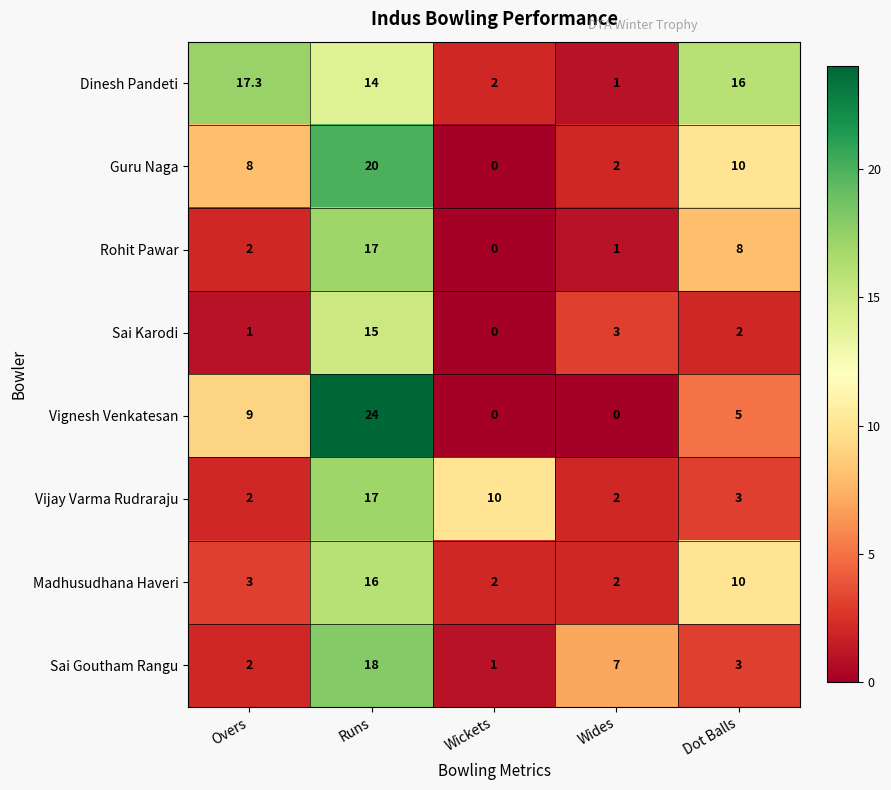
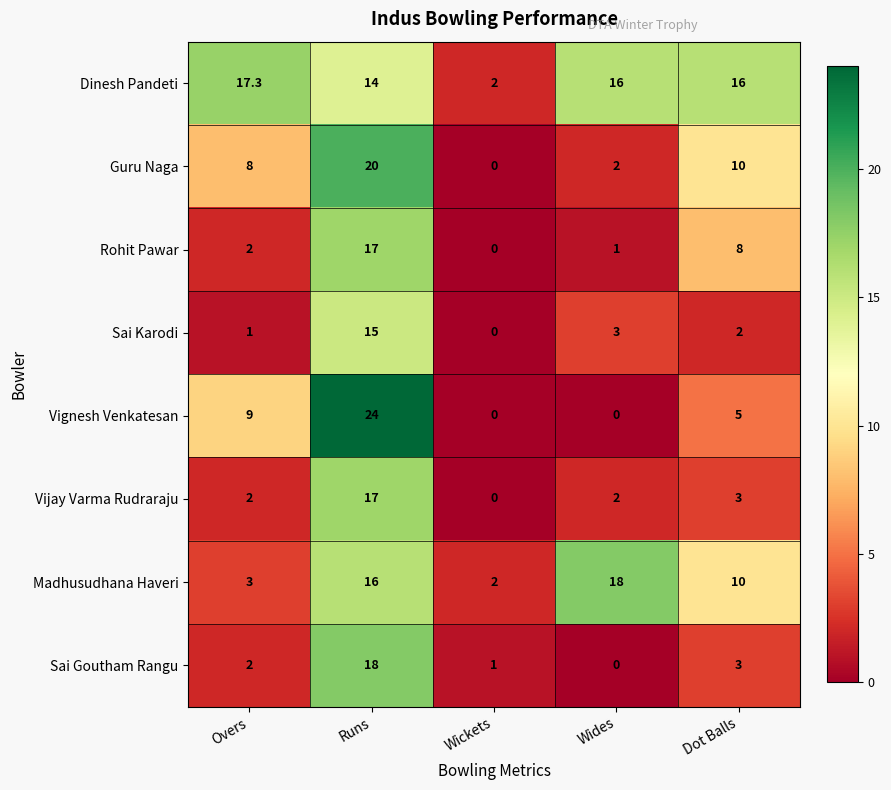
Dinesh Pandeti, Wides: 1 -> 16
Vijay Varma Rudraraju, Wickets: 10 -> 0
Madhusudhana Haveri, Wides: 2 -> 18
Sai Goutham Rangu, Wides: 7 -> 0
